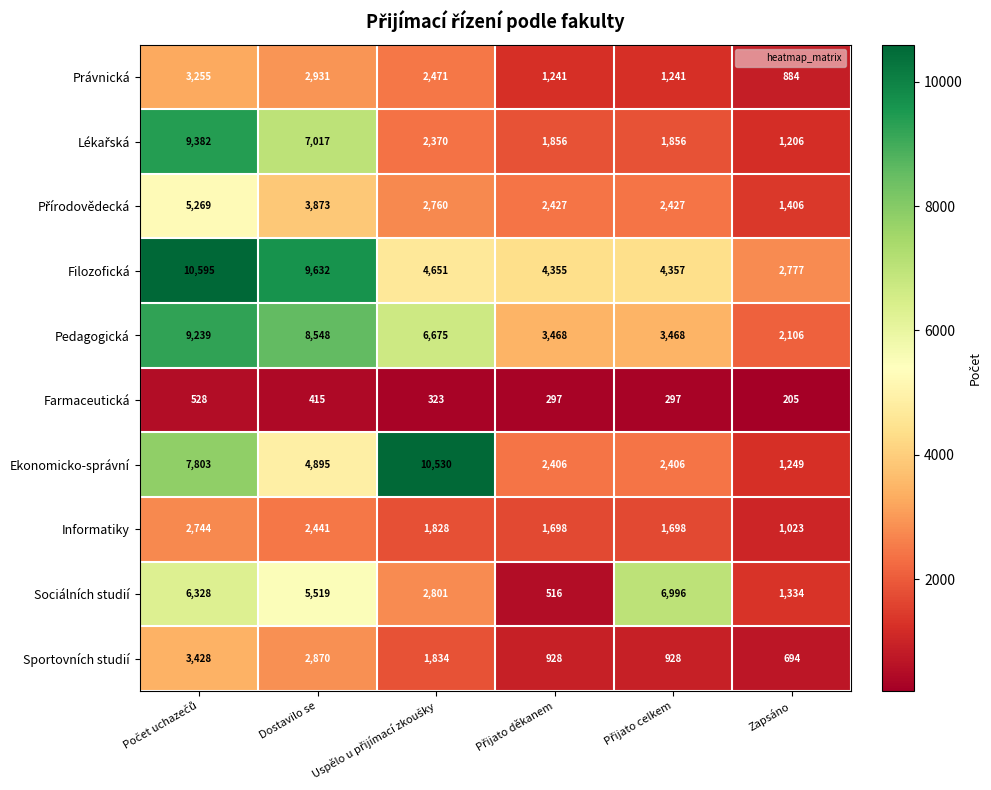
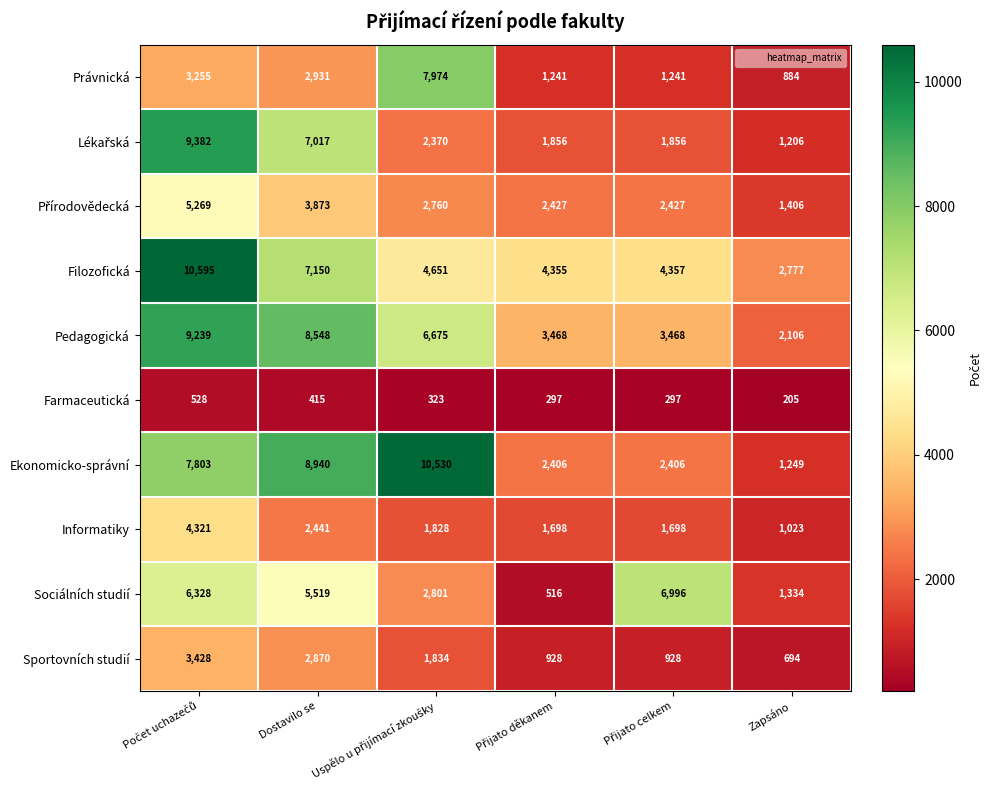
Právnická, Uspělo u přijímací zkoušky: 2,471 -> 7,974
Filozofická, Dostavilo se: 9,632 -> 7,150
Ekonomicko-správní, Dostavilo se: 4,895 -> 8,940
Informatiky, Počet uchazečů: 2,744 -> 4,321
